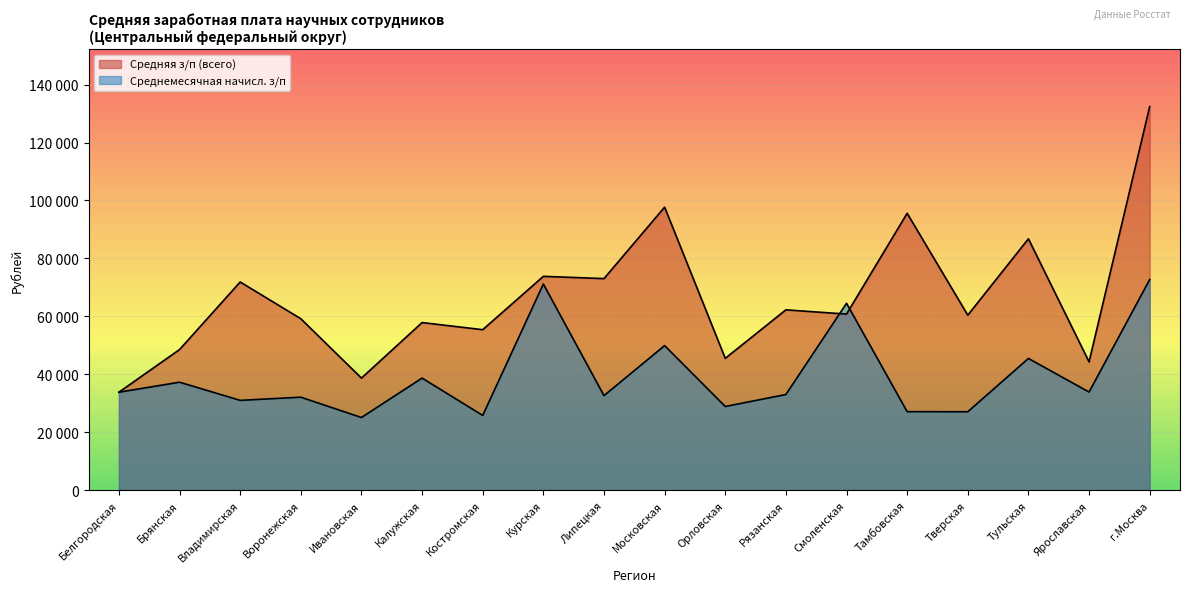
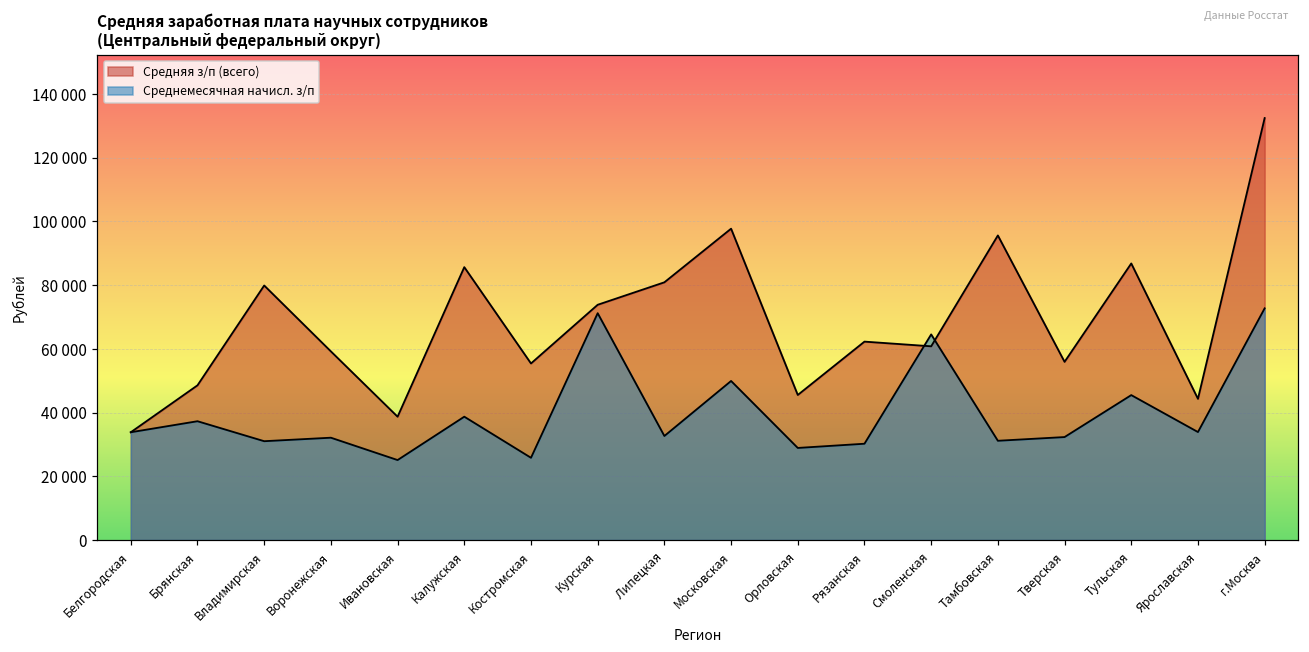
Средняя з/п (всего), Владимирская: 72000 -> 80000
Средняя з/п (всего), Калужская: 58000 -> 86000
Средняя з/п (всего), Липецкая: 73000 -> 81000
Среднемесячная начисл. з/п, Рязанская: 33000 -> 30000
Среднемесячная начисл. з/п, Тамбовская: 27000 -> 31000
Средняя з/п (всего), Тверская: 60000 -> 56000
Среднемесячная начисл. з/п, Тверская: 27000 -> 32000
